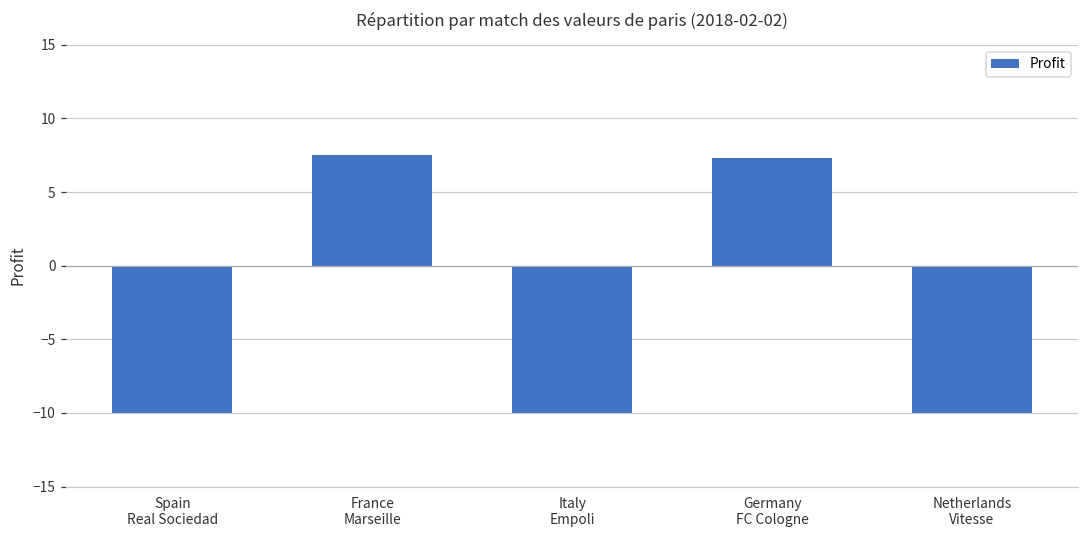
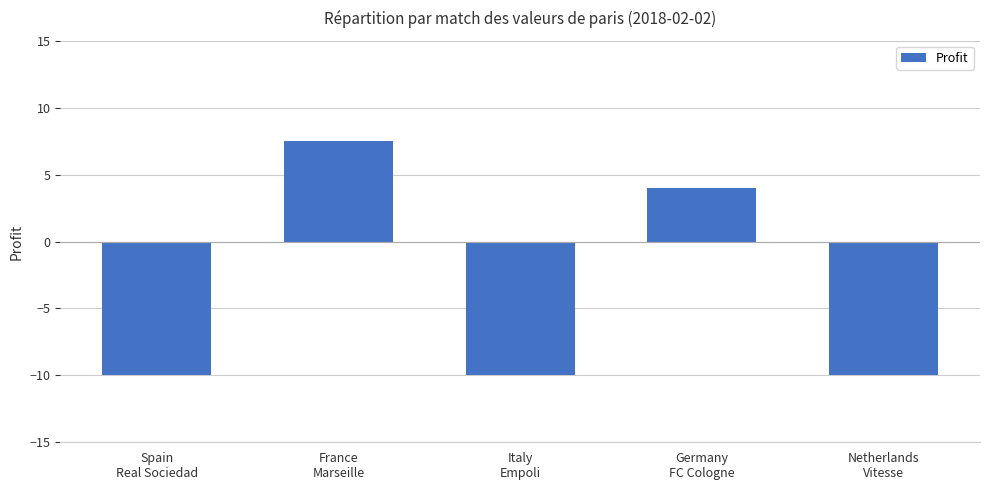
Germany FC Cologne: 7.3 -> 4.0
